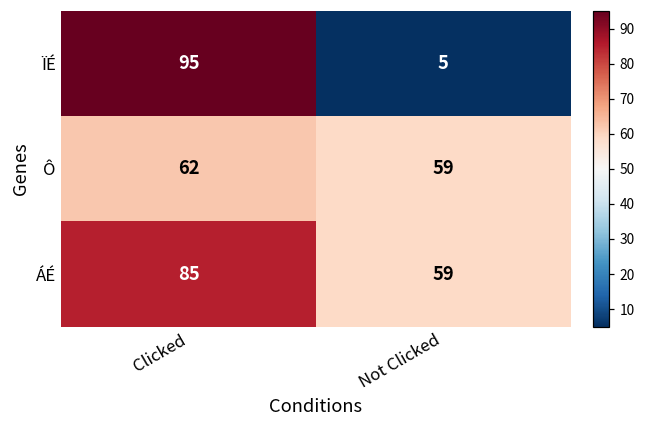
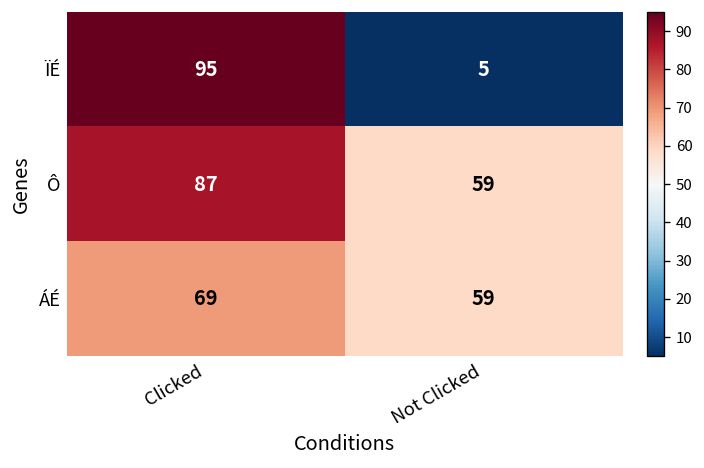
Ô, Clicked: 62 -> 87
ÁÉ, Clicked: 85 -> 69
